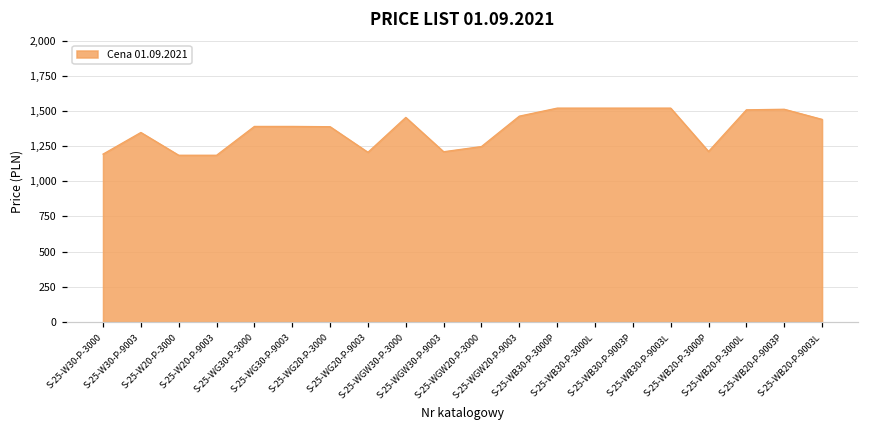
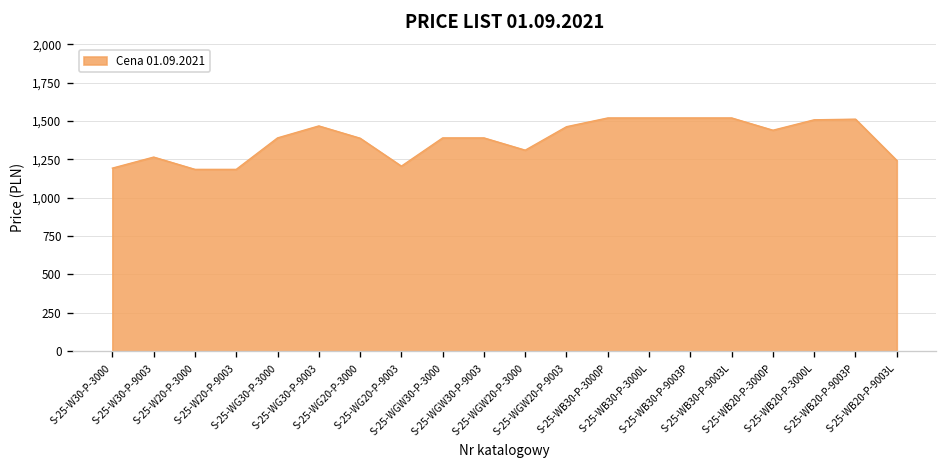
S-25-W30-P-9003: 1,350 -> 1,270
S-25-WG30-P-9003: 1,390 -> 1,470
S-25-WGW30-P-3000: 1,450 -> 1,390
S-25-WGW30-P-9003: 1,210 -> 1,390
S-25-WGW20-P-3000: 1,250 -> 1,310
S-25-WB20-P-3000P: 1,210 -> 1,440
S-25-WB20-P-9003L: 1,440 -> 1,240
